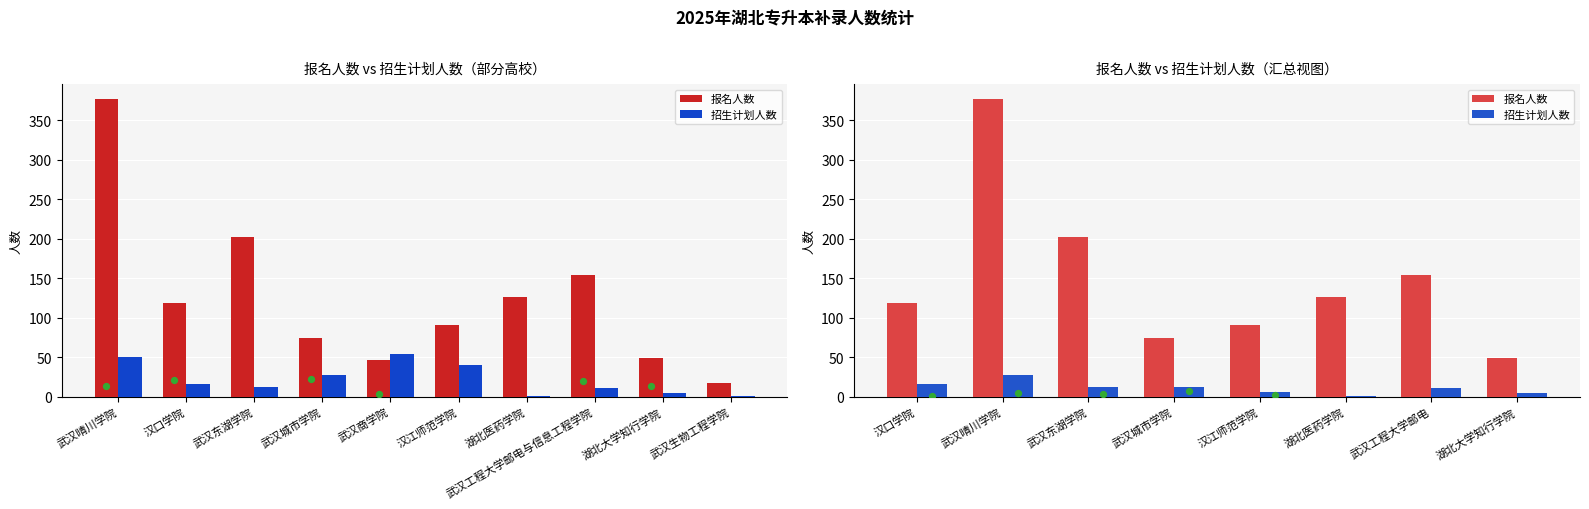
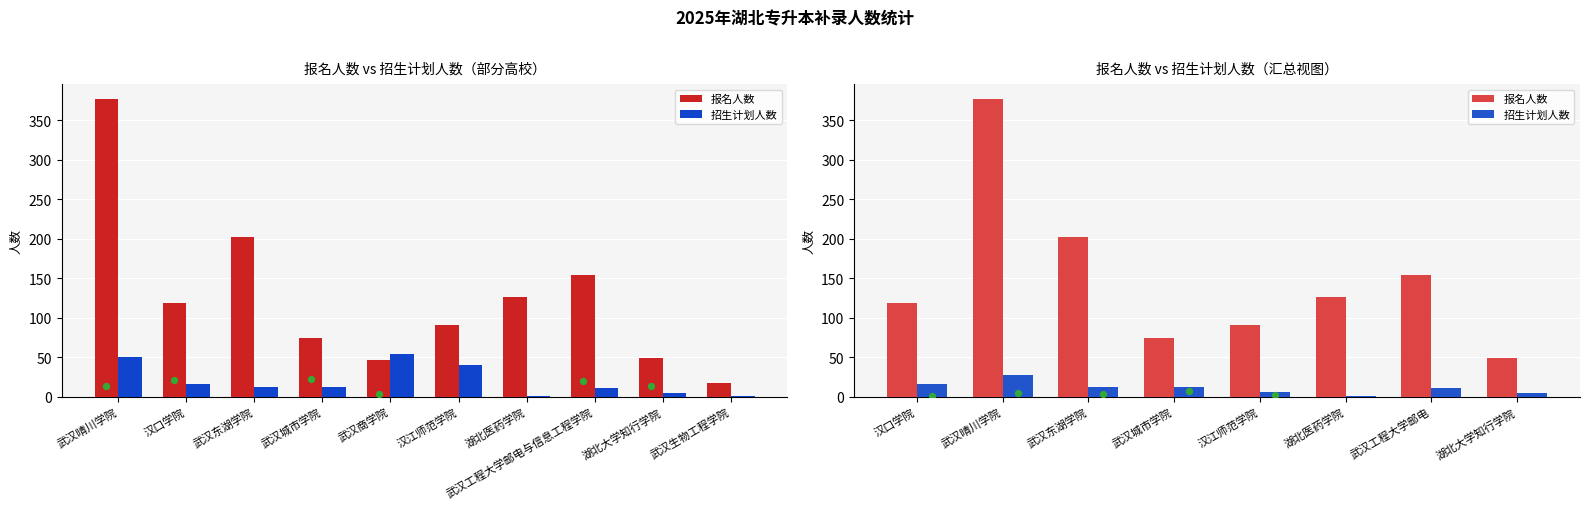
报名人数 vs 招生计划人数（部分高校）, 招生计划人数, 武汉城市学院: 30 -> 10
